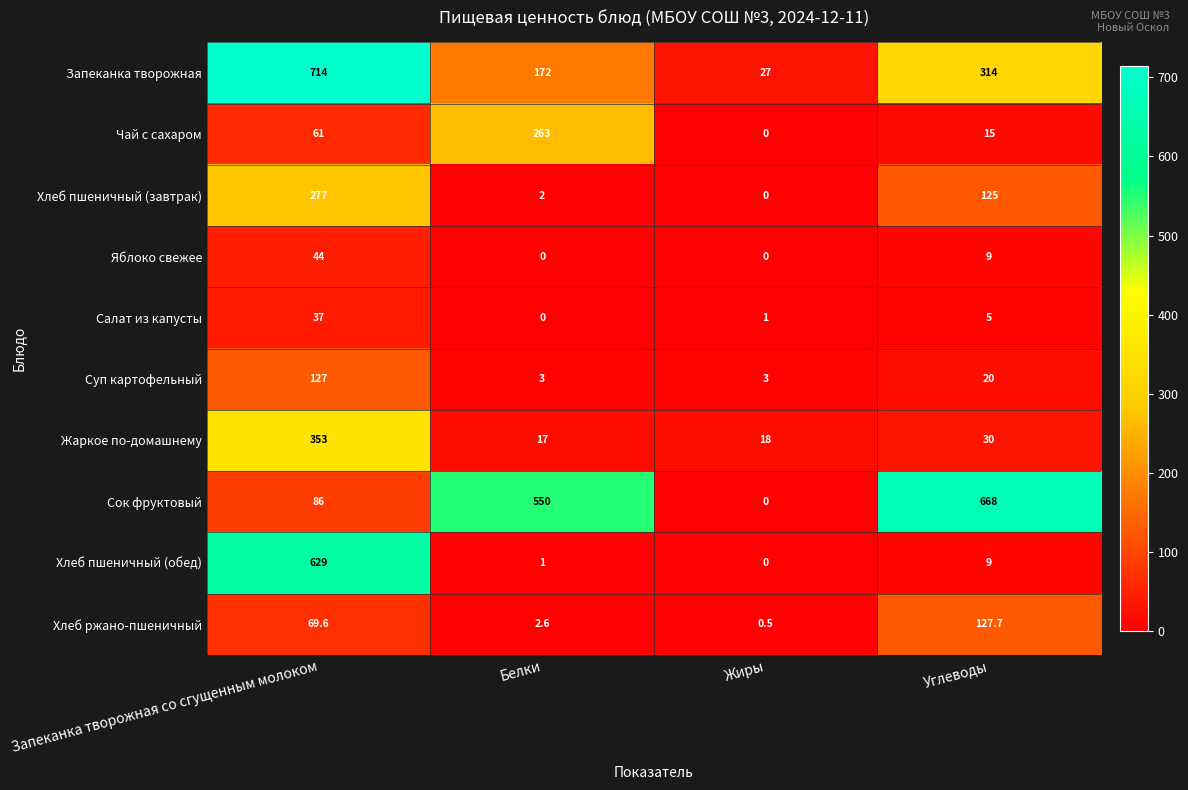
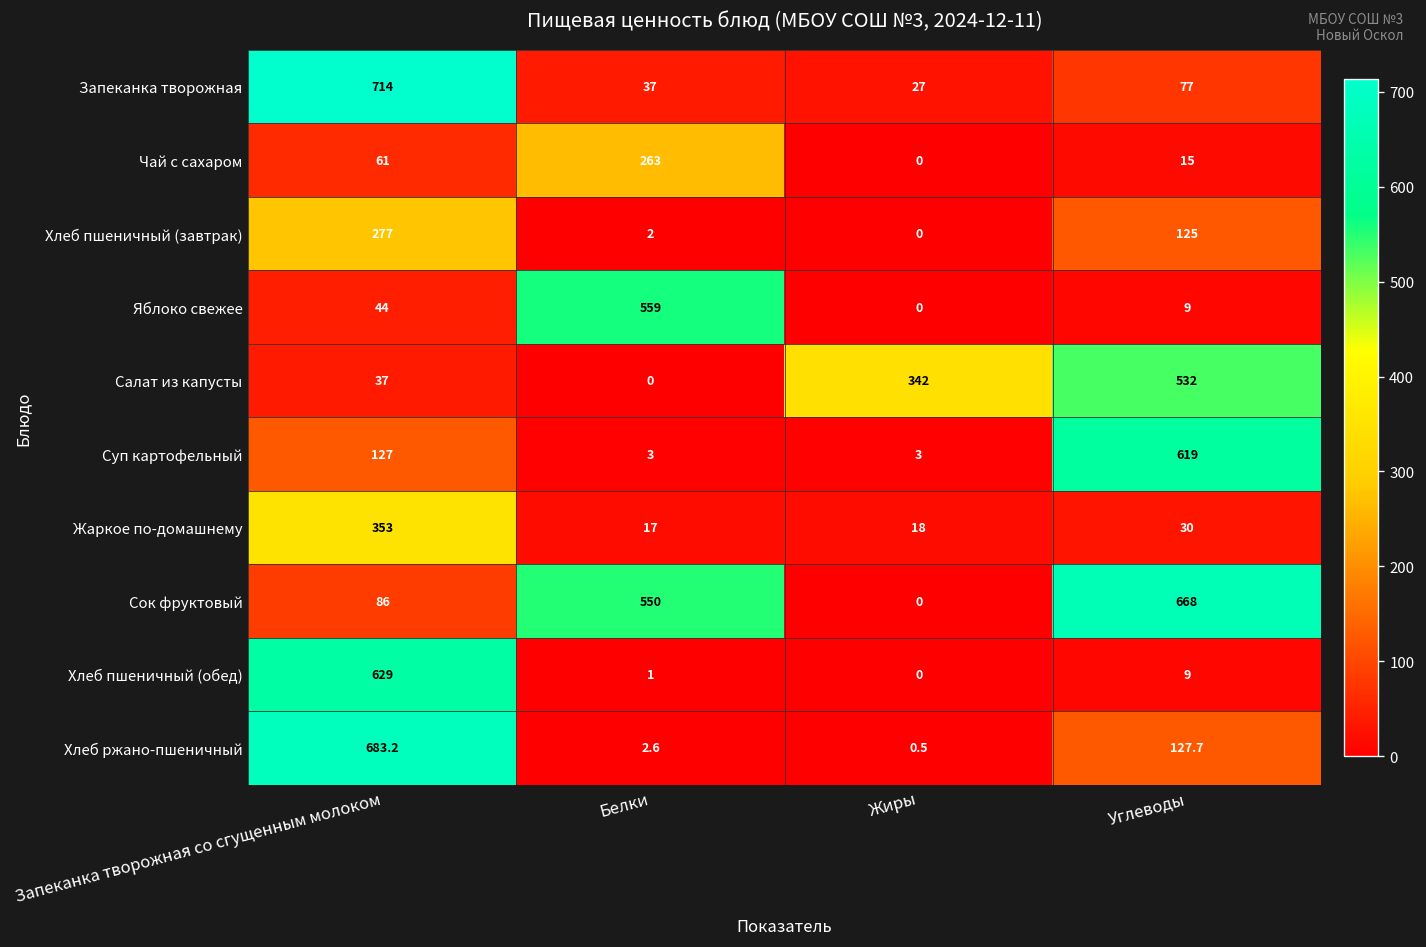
Запеканка творожная, Белки: 172 -> 37
Запеканка творожная, Углеводы: 314 -> 77
Яблоко свежее, Белки: 0 -> 559
Салат из капусты, Жиры: 1 -> 342
Салат из капусты, Углеводы: 5 -> 532
Суп картофельный, Углеводы: 20 -> 619
Хлеб ржано-пшеничный, Запеканка творожная со сгущенным молоком: 69.6 -> 683.2
